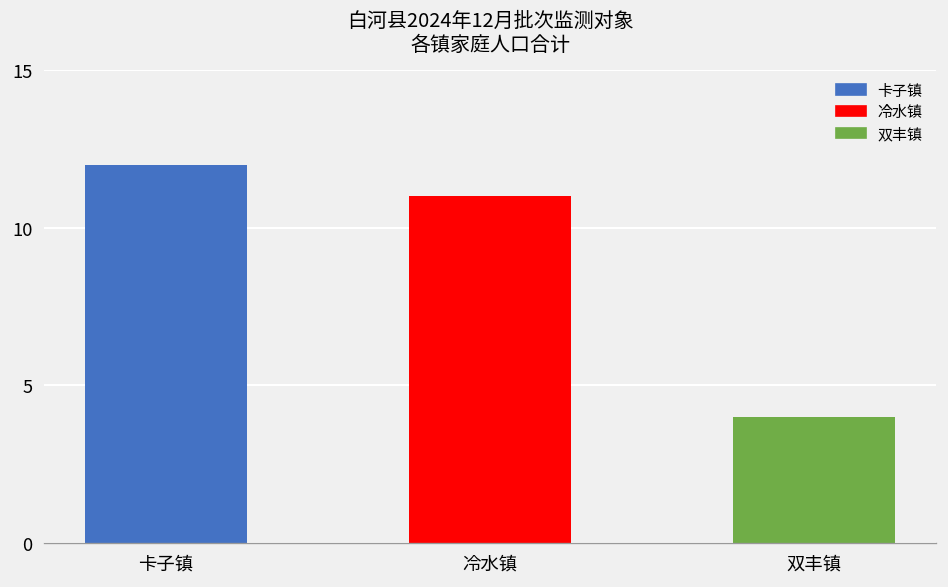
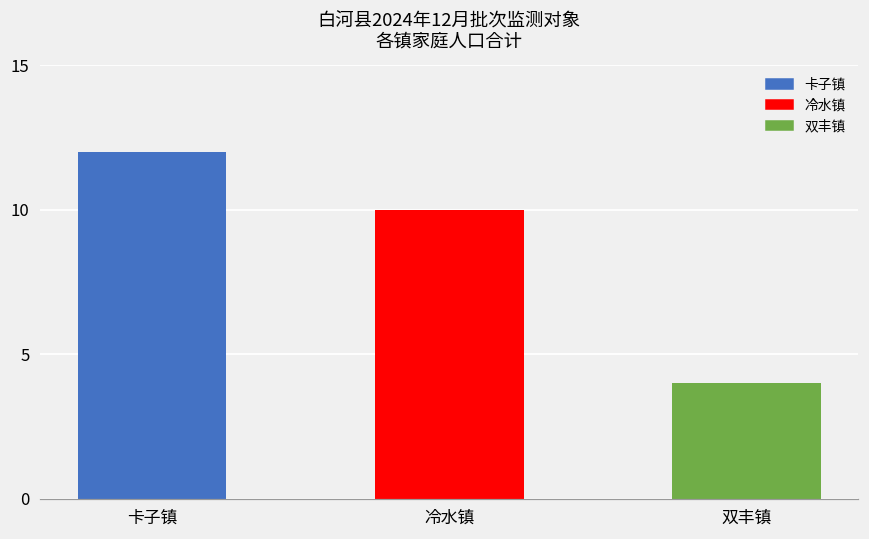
冷水镇: 11 -> 10
